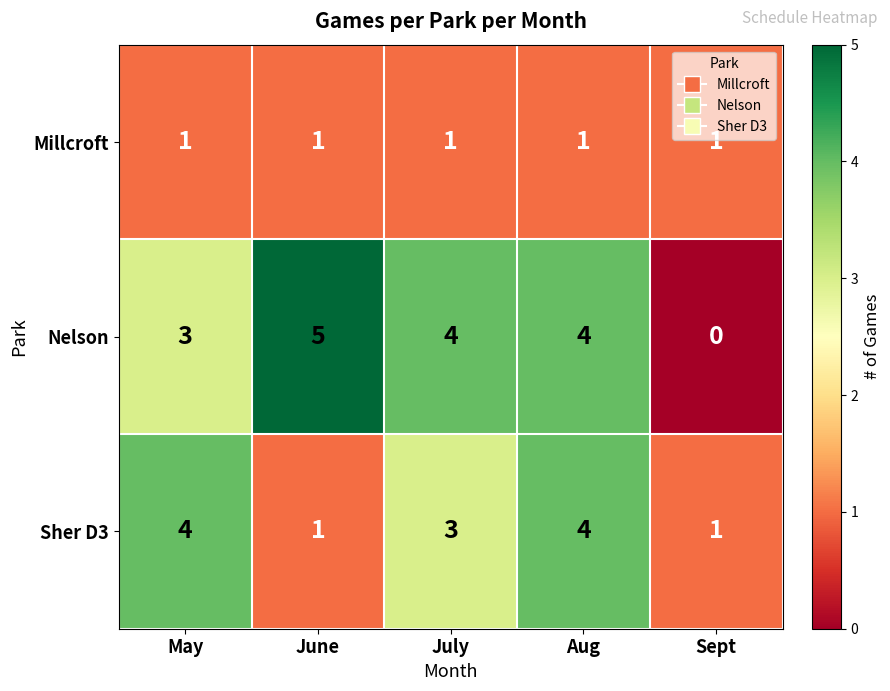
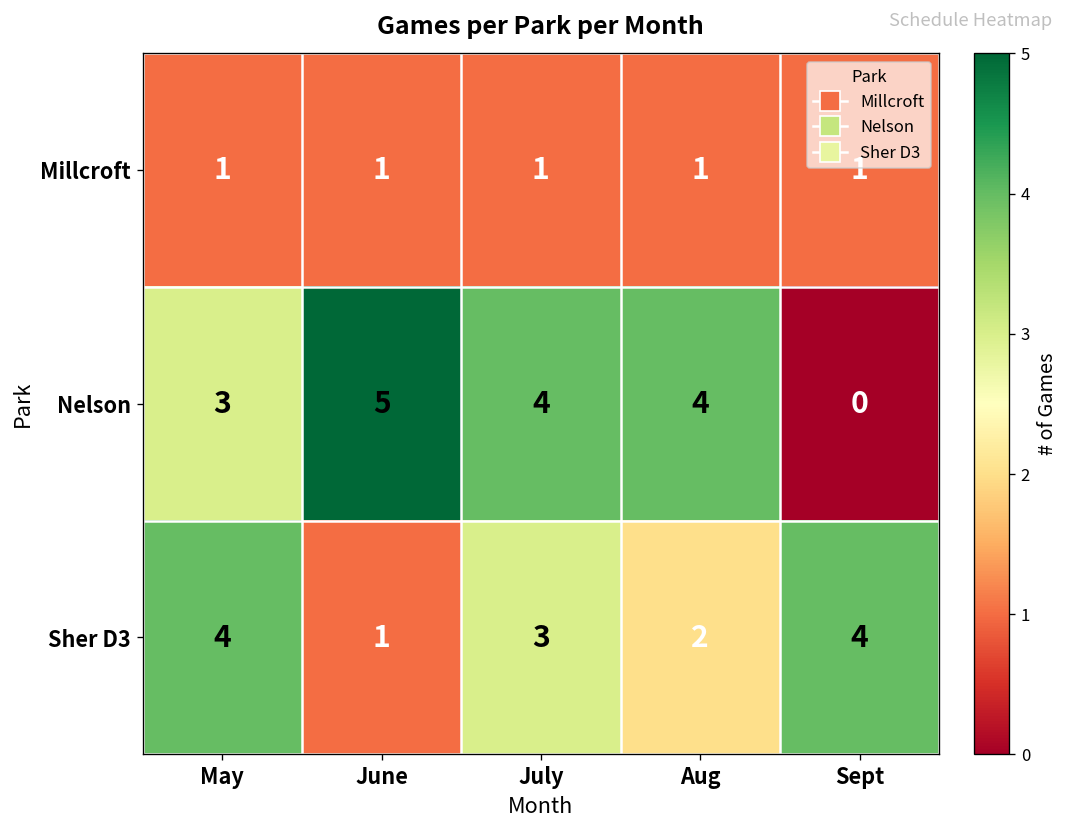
Sher D3, Aug: 4 -> 2
Sher D3, Sept: 1 -> 4
